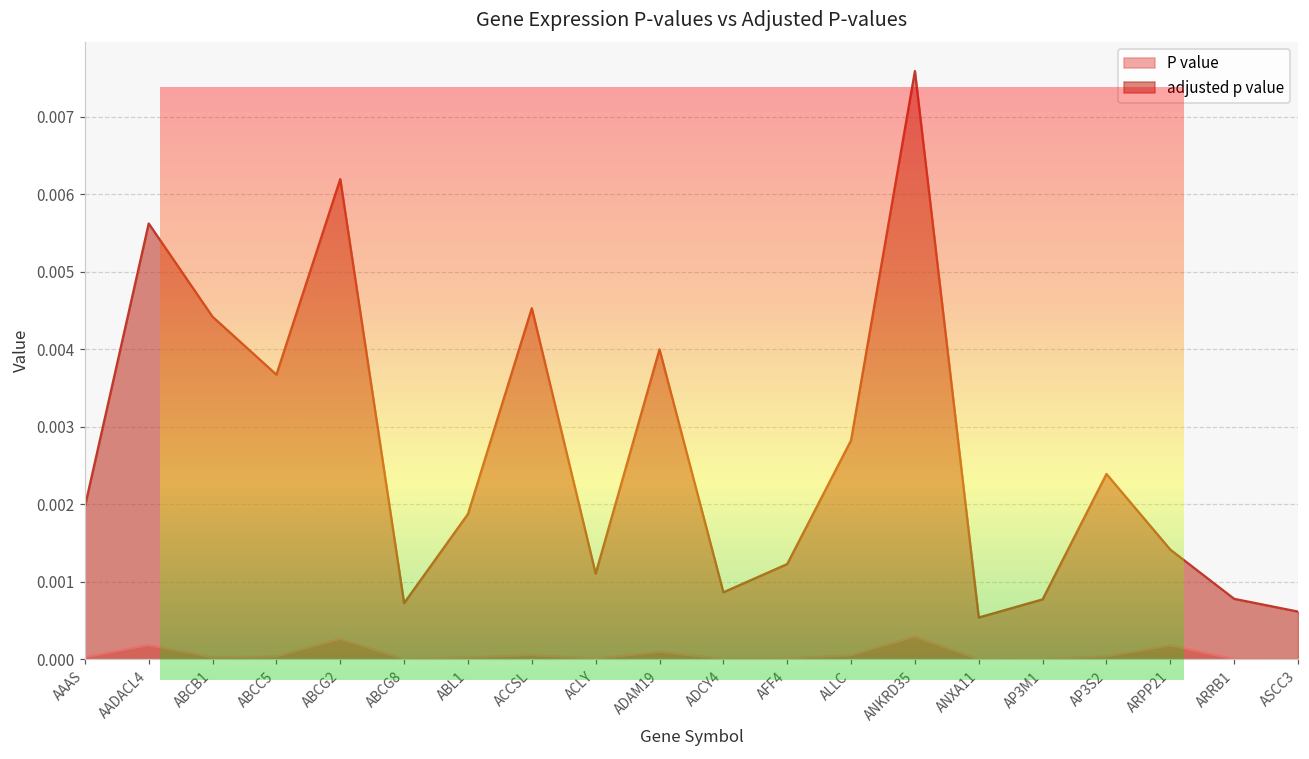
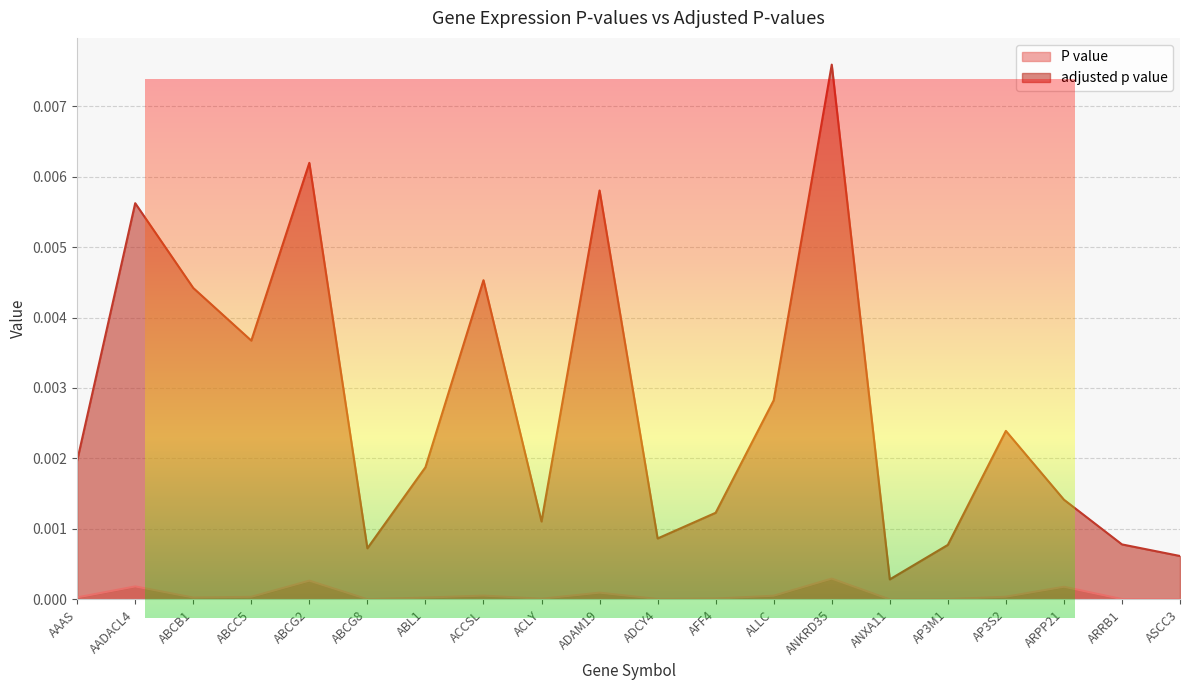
adjusted p value, ADAM19: 0.0040 -> 0.0058
adjusted p value, ANXA11: 0.0005 -> 0.0003
